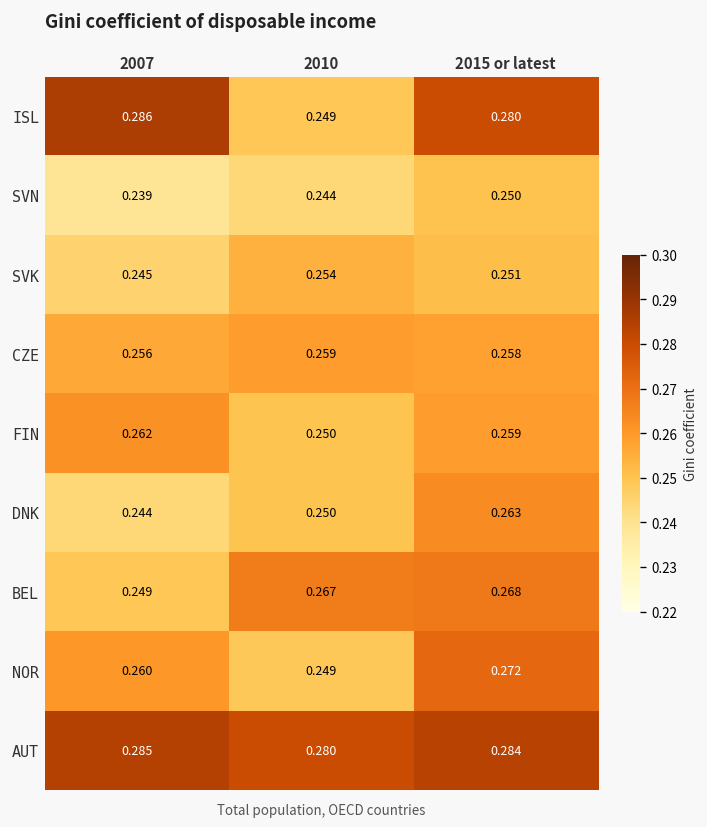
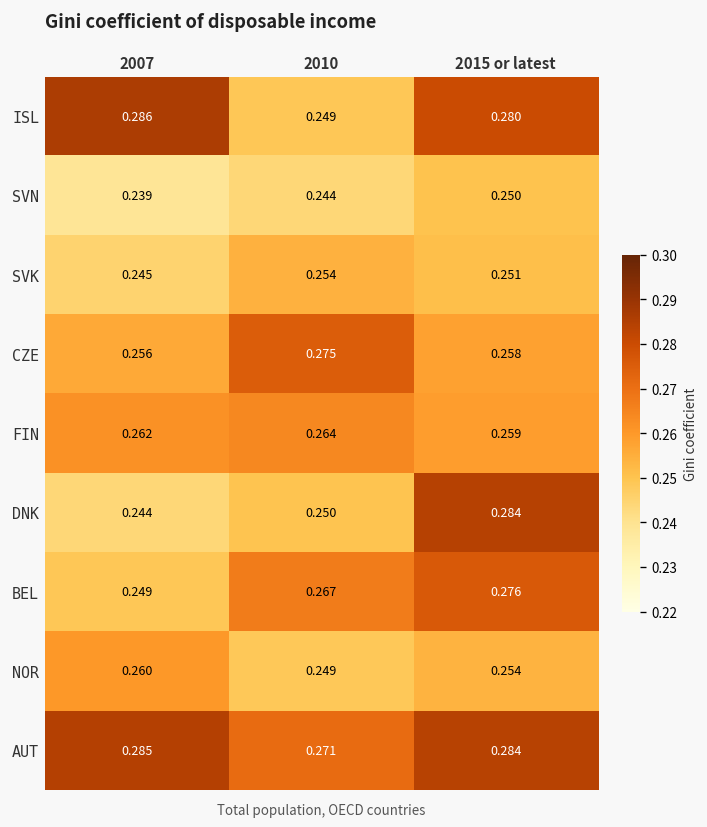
CZE, 2010: 0.259 -> 0.275
FIN, 2010: 0.250 -> 0.264
DNK, 2015 or latest: 0.263 -> 0.284
BEL, 2015 or latest: 0.268 -> 0.276
NOR, 2015 or latest: 0.272 -> 0.254
AUT, 2010: 0.280 -> 0.271
